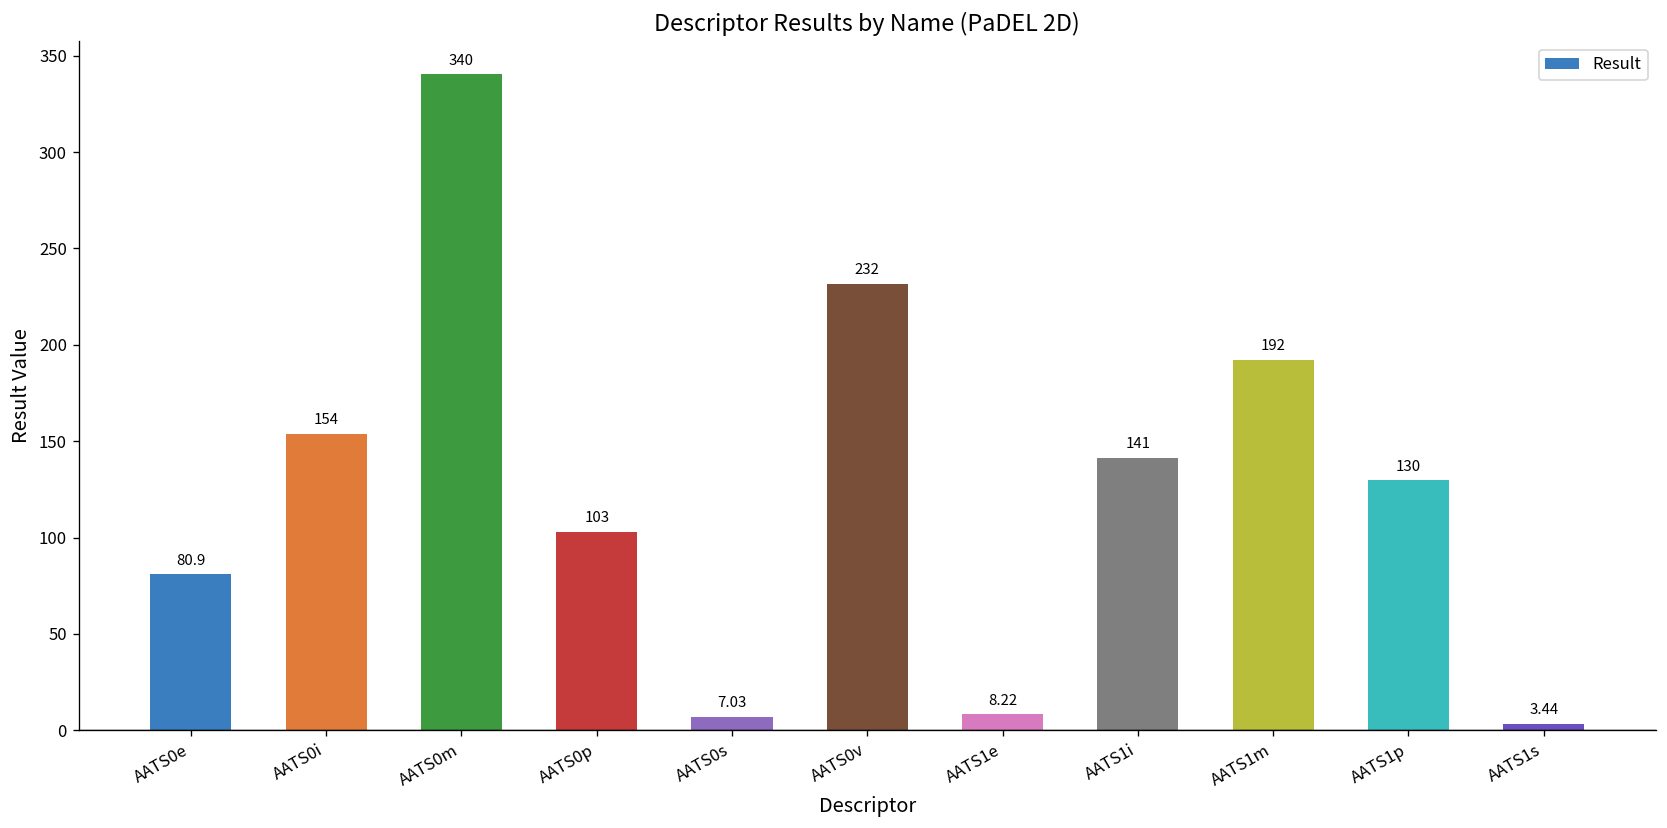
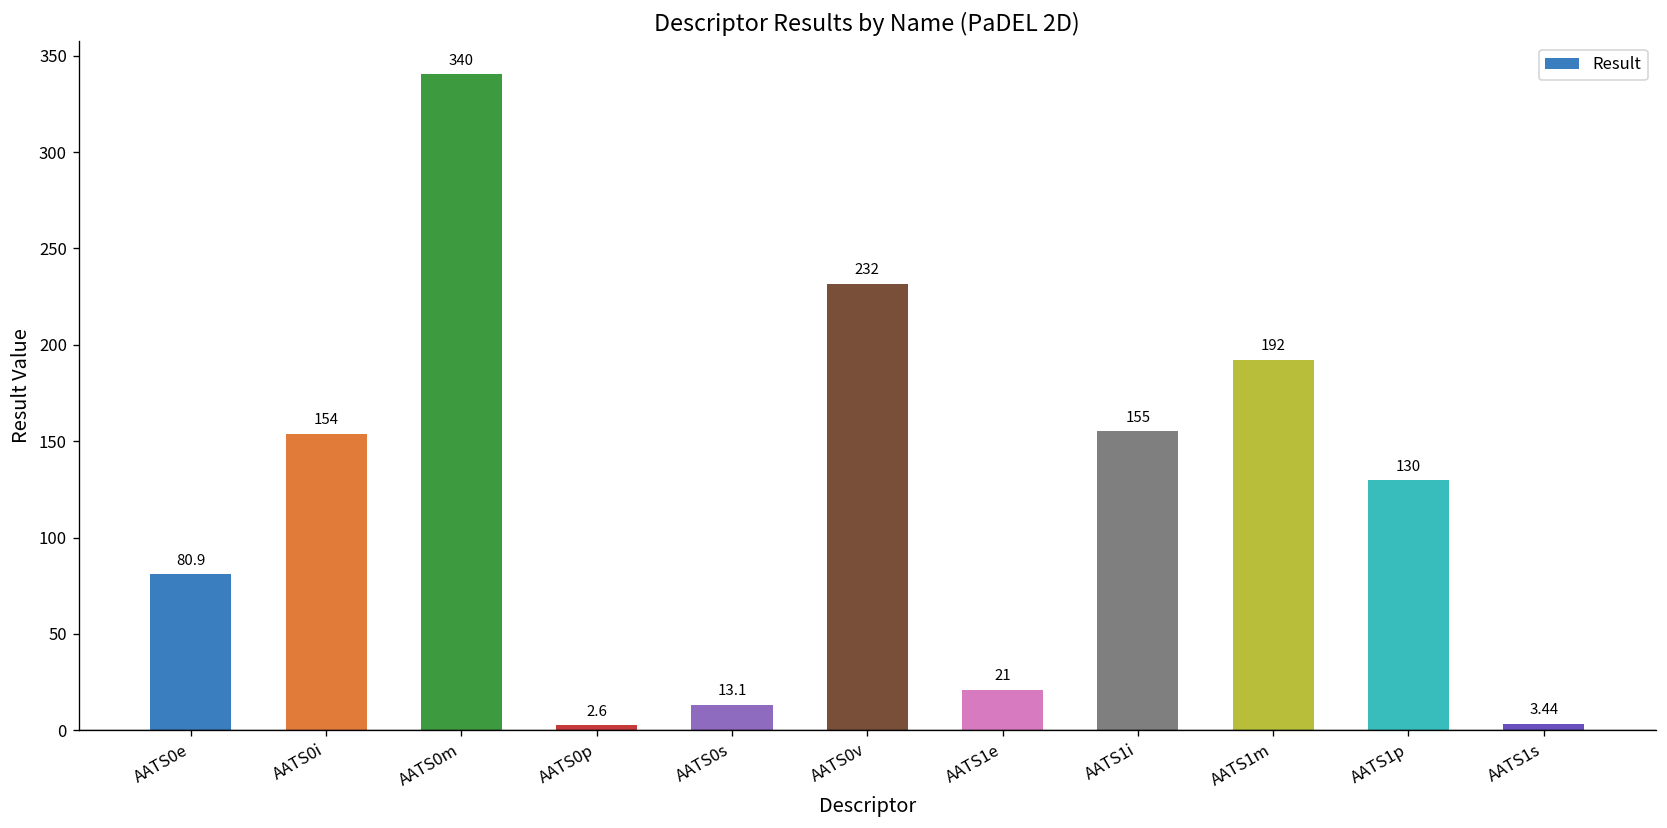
AATS0p: 103 -> 2.6
AATS0s: 7.03 -> 13.1
AATS1e: 8.22 -> 21
AATS1i: 141 -> 155
